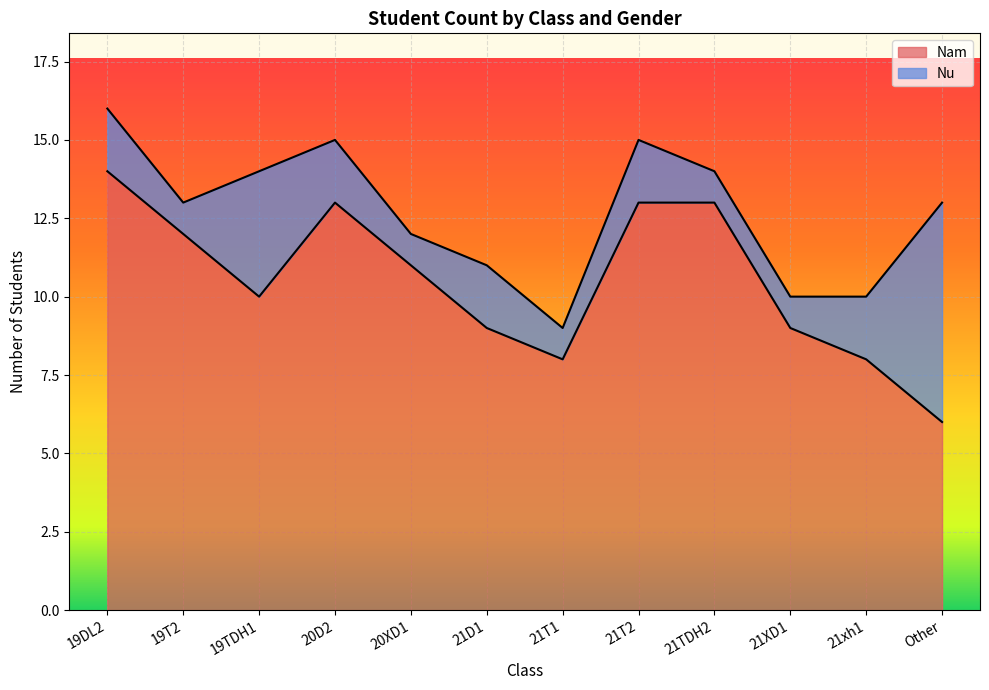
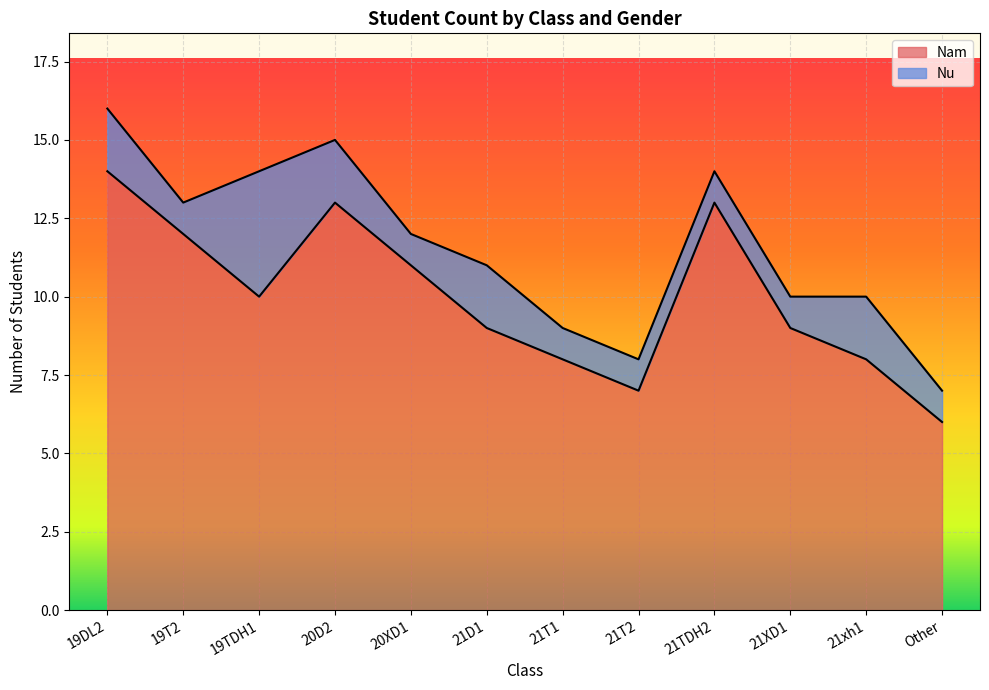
Nam, 21T2: 13 -> 7
Nu, 21T2: 2 -> 1
Nu, Other: 7 -> 1
